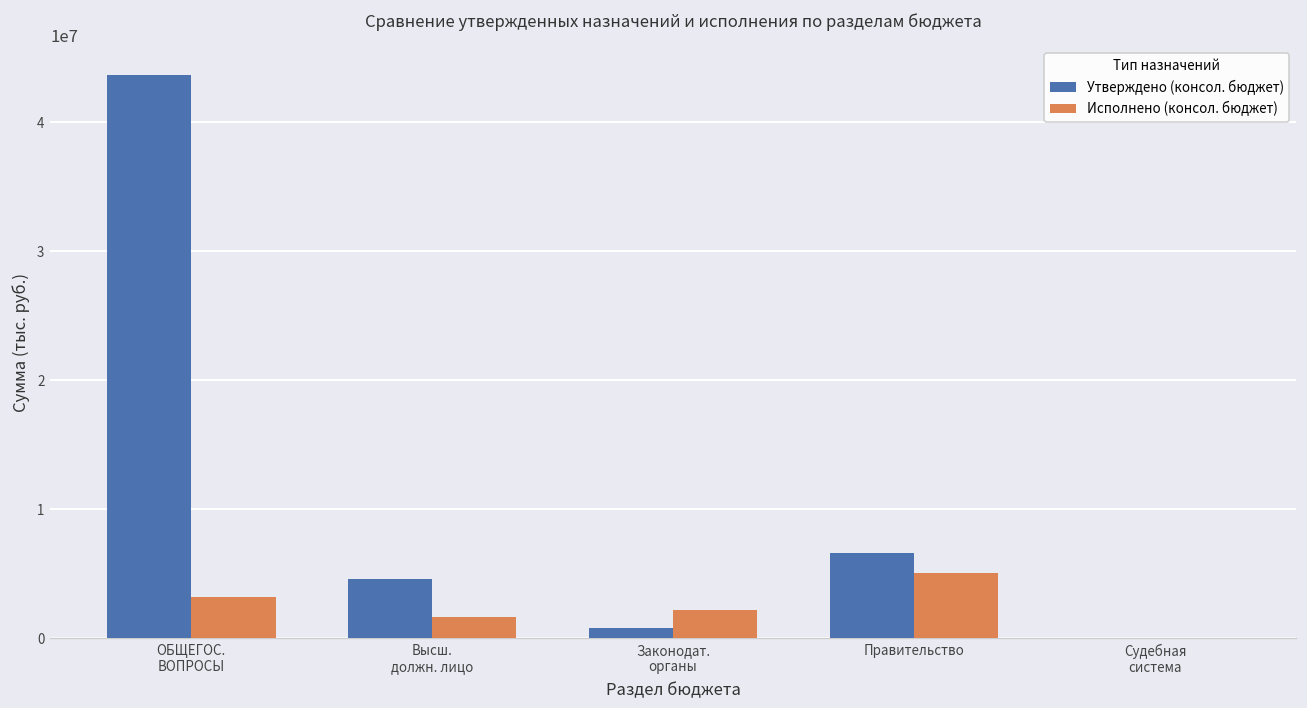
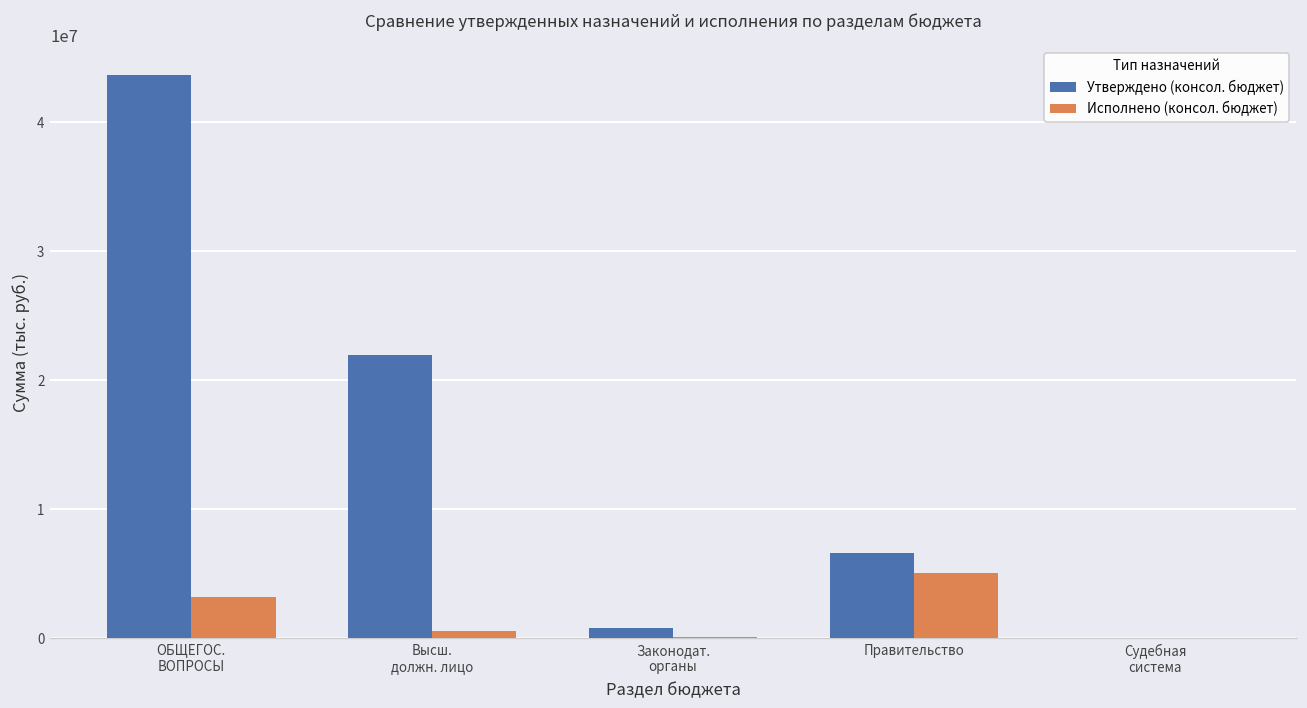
Утверждено (консол. бюджет), Высш. должн. лицо: 4600000 -> 21900000
Исполнено (консол. бюджет), Высш. должн. лицо: 1700000 -> 500000
Исполнено (консол. бюджет), Законодат. органы: 2200000 -> 100000
